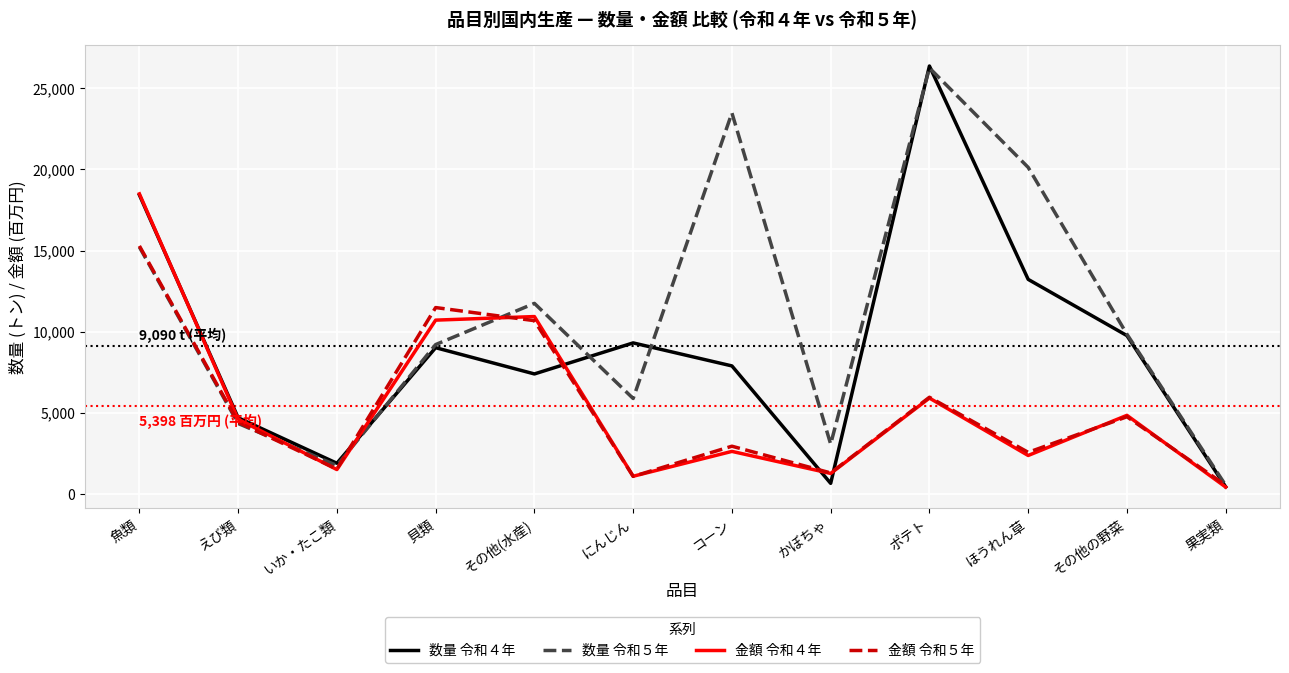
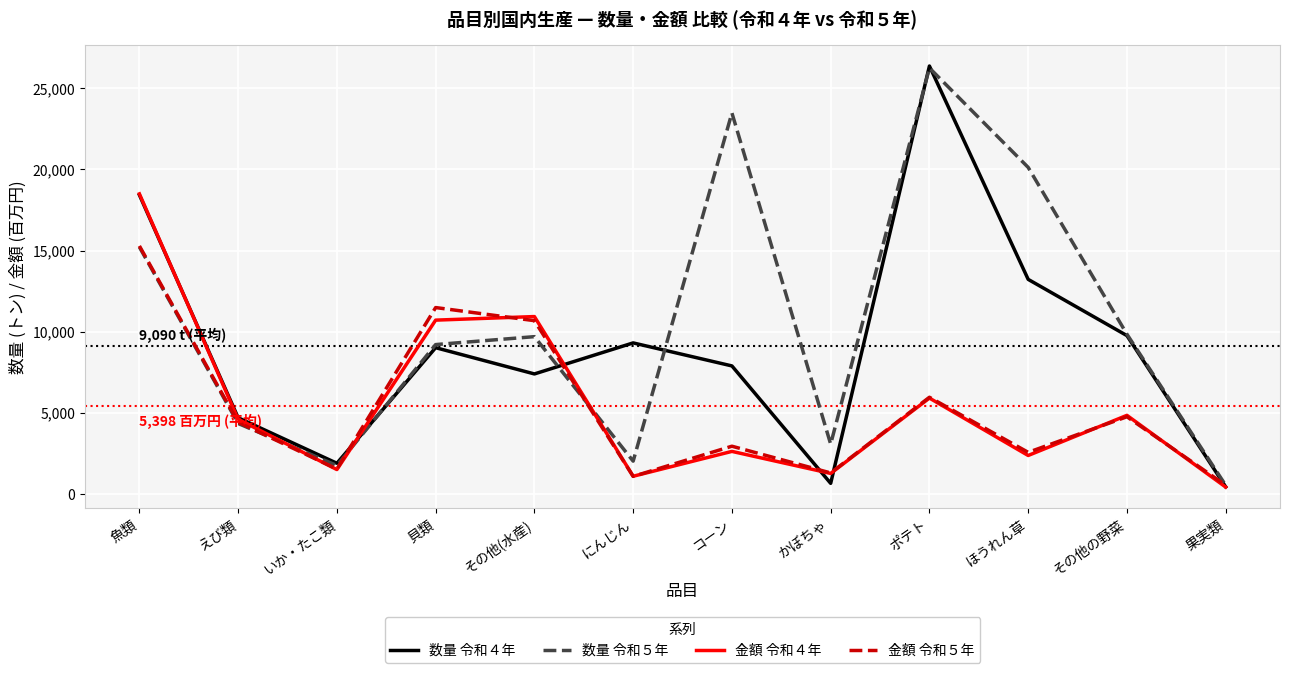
数量 令和５年, その他(水産): 11,700 -> 9,700
数量 令和５年, にんじん: 5,900 -> 2,000
